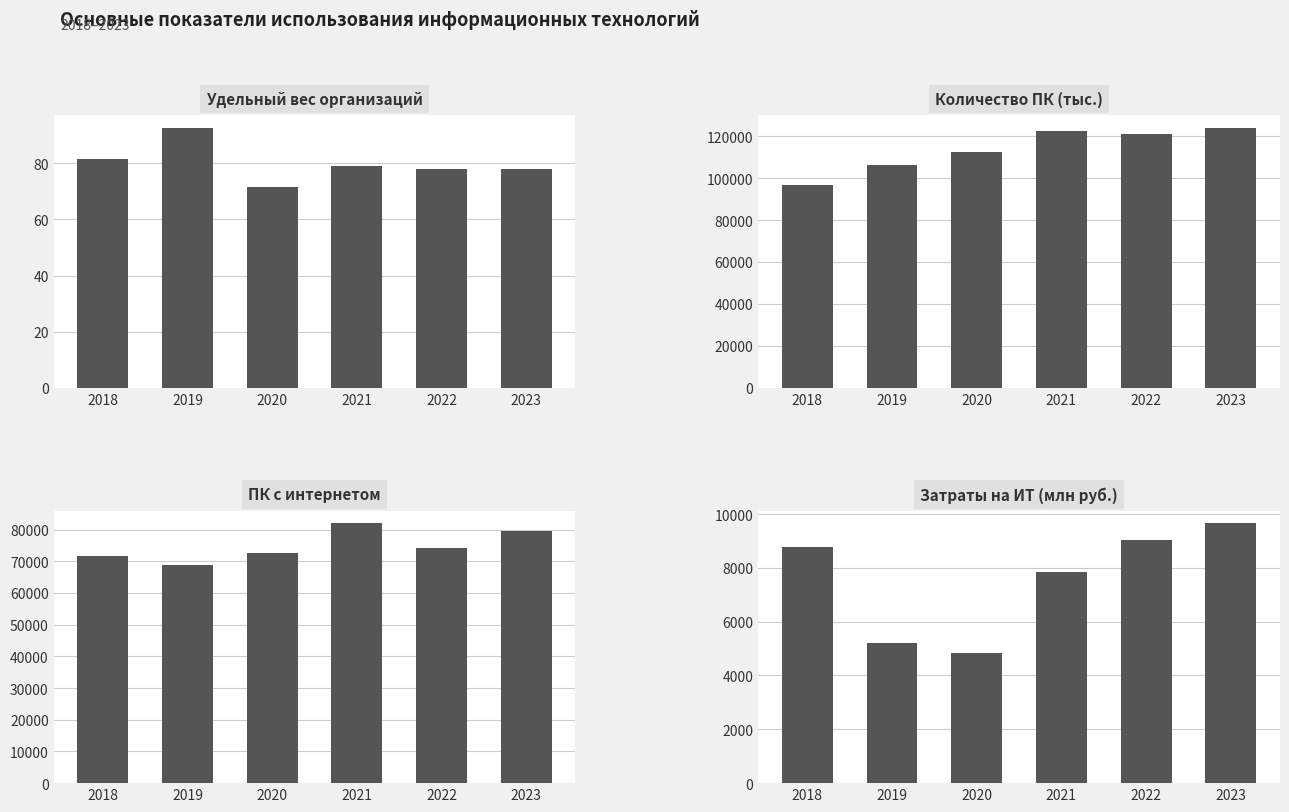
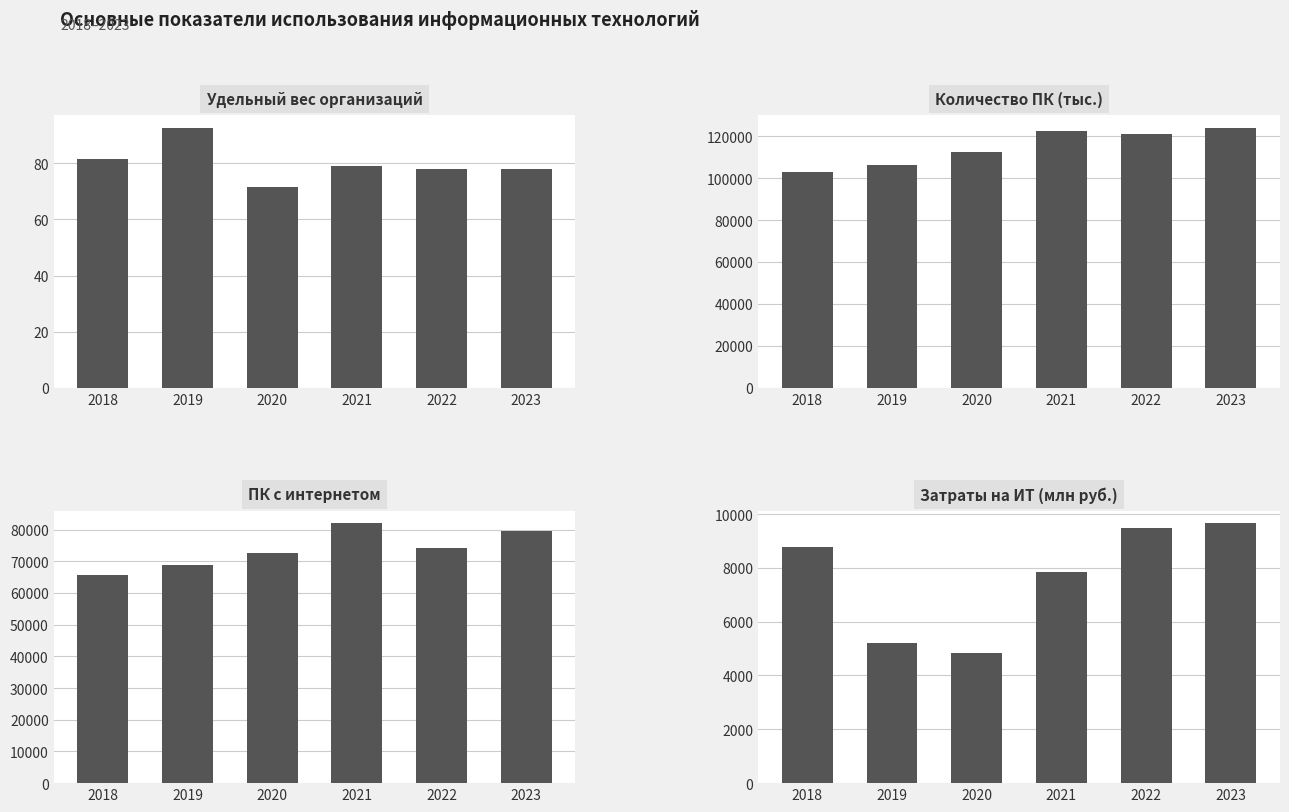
Количество ПК (тыс.), 2018: 97000 -> 103000
ПК с интернетом, 2018: 72000 -> 66000
Затраты на ИТ (млн руб.), 2022: 9000 -> 9500
